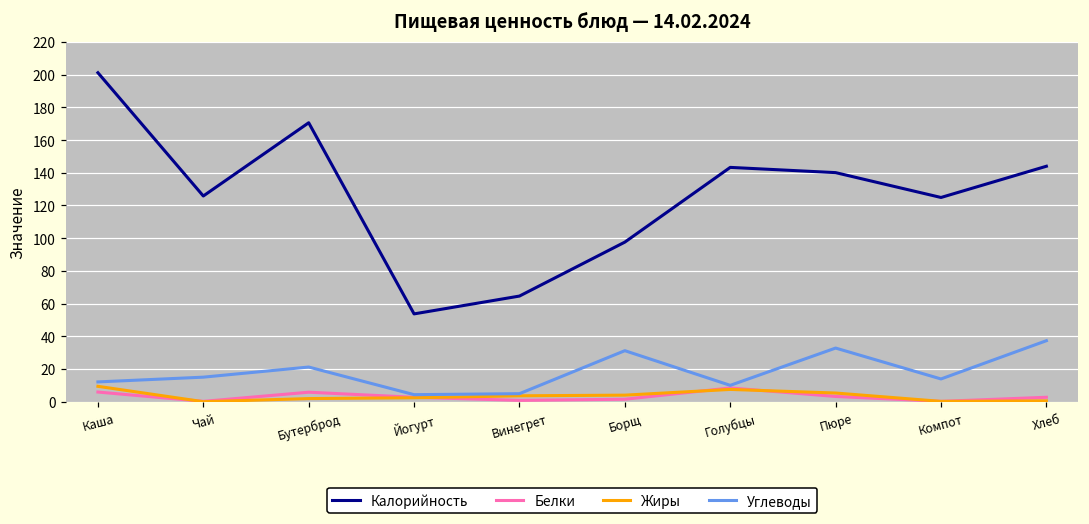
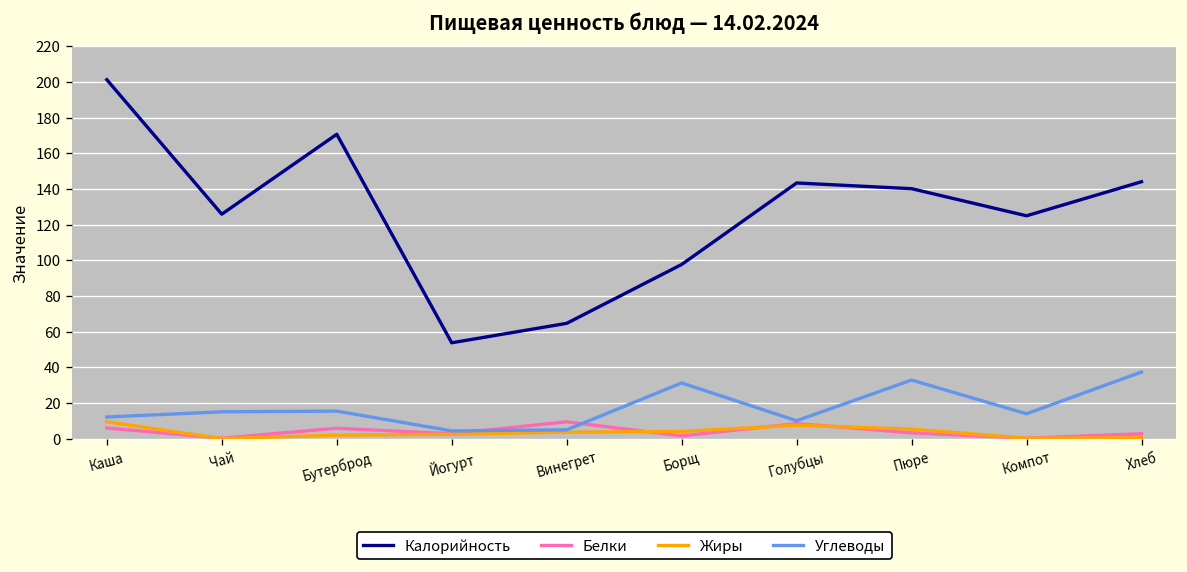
Углеводы, Бутерброд: 21 -> 15
Белки, Винегрет: 1 -> 9
